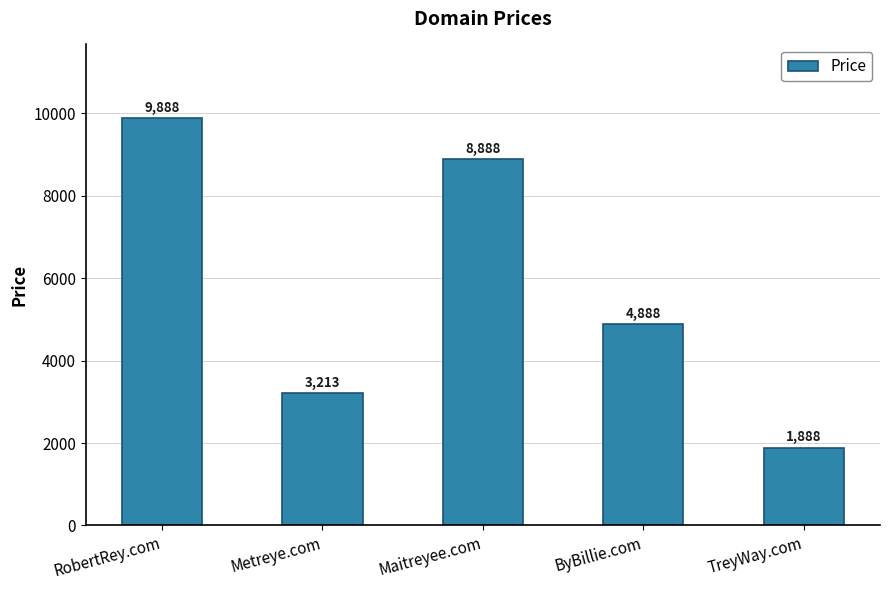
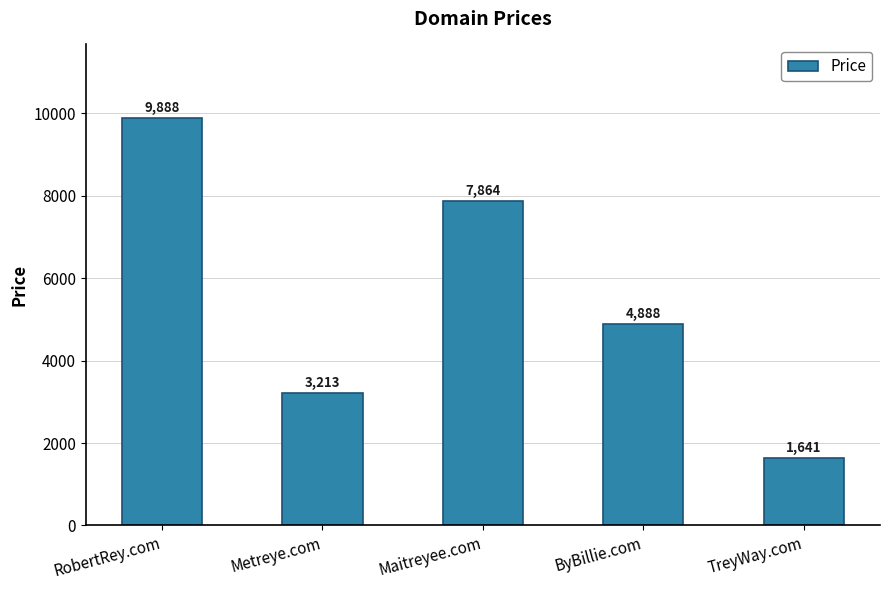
Maitreyee.com: 8,888 -> 7,864
TreyWay.com: 1,888 -> 1,641
